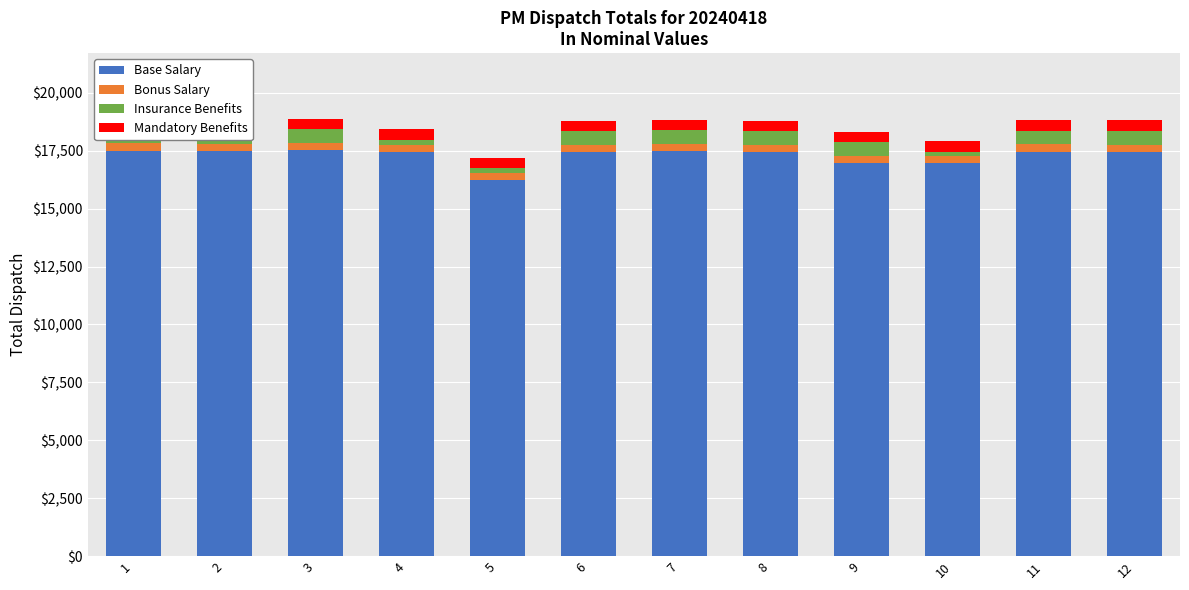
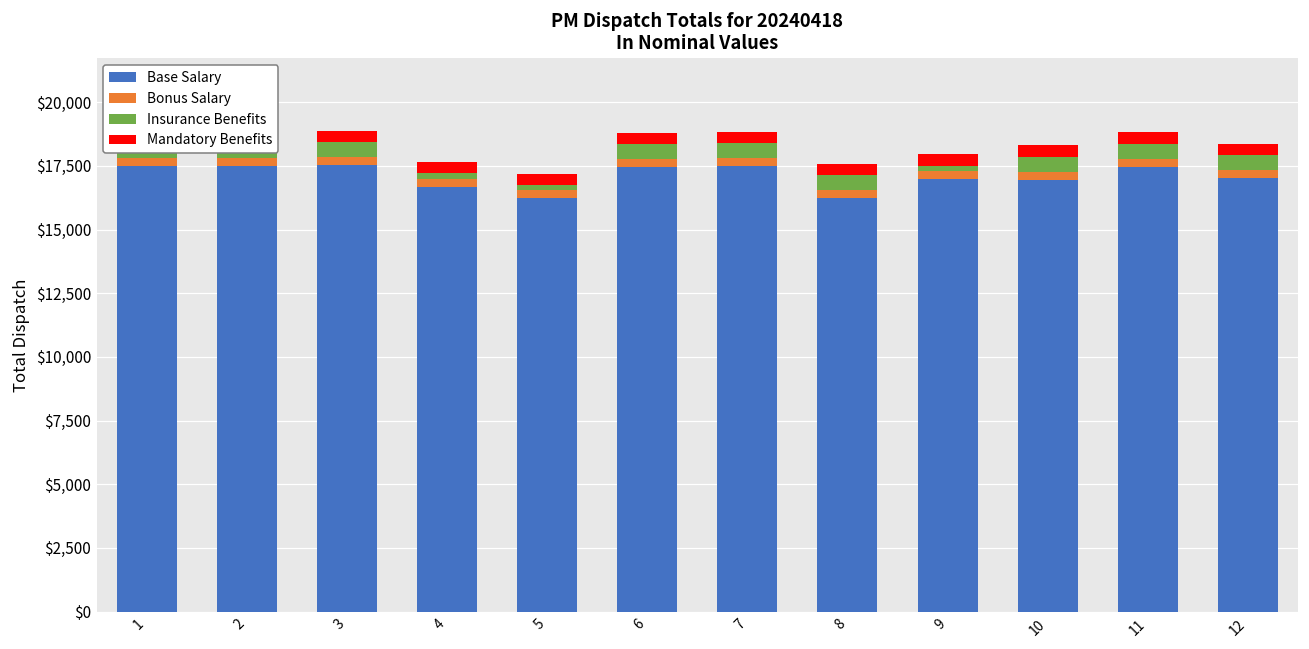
Base Salary, 4: $17,400 -> $16,700
Base Salary, 8: $17,400 -> $16,200
Insurance Benefits, 9: $600 -> $200
Insurance Benefits, 10: $200 -> $600
Base Salary, 12: $17,500 -> $17,000
